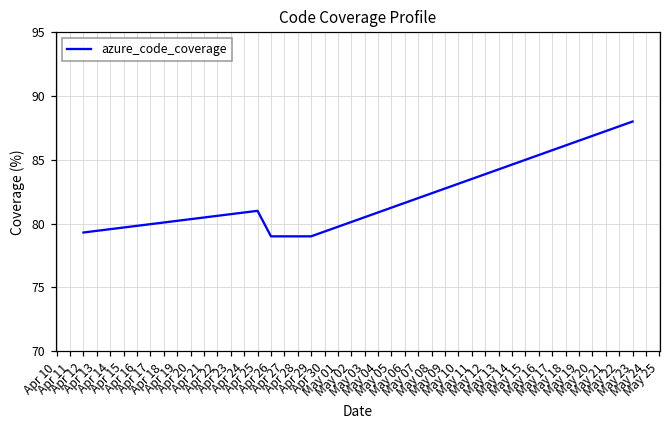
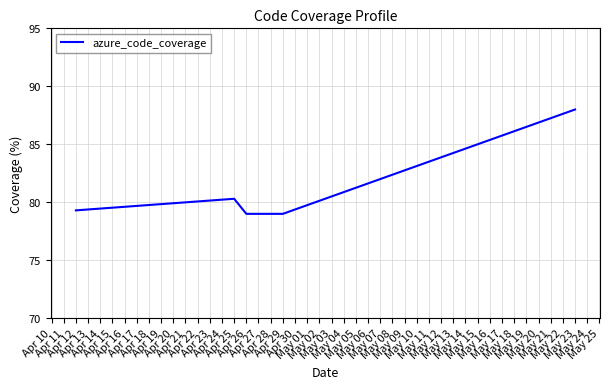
Apr 25: 81.0 -> 80.3
